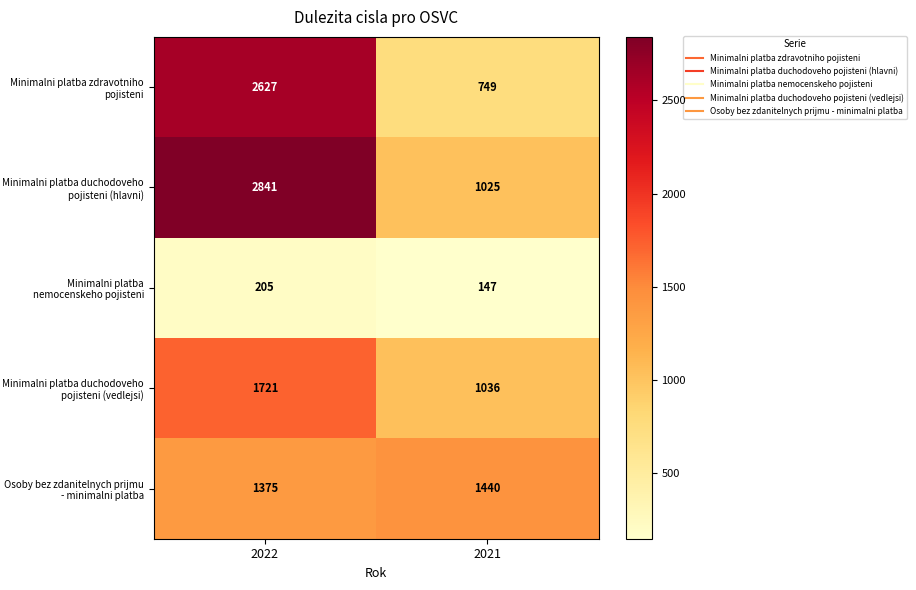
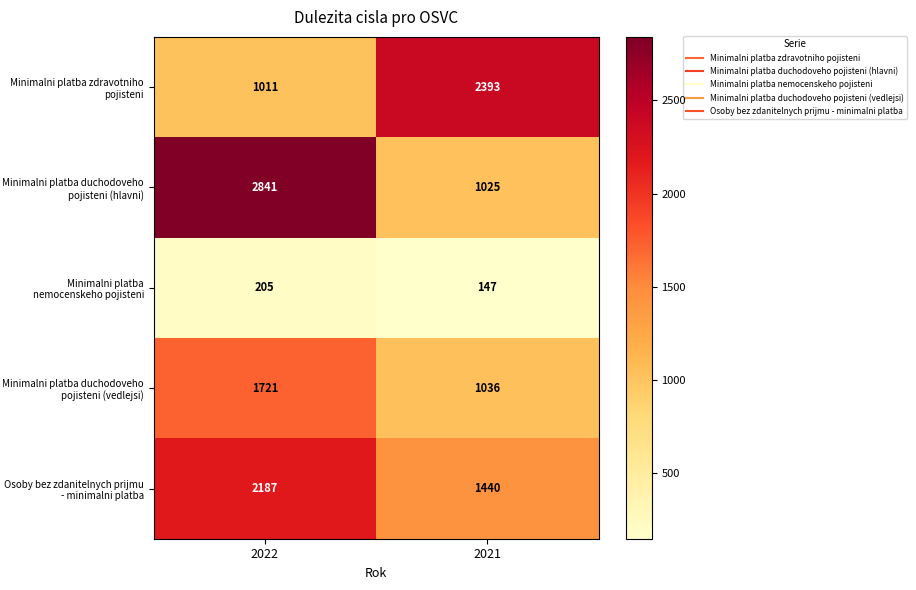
Minimalni platba zdravotniho pojisteni, 2022: 2627 -> 1011
Minimalni platba zdravotniho pojisteni, 2021: 749 -> 2393
Osoby bez zdanitelnych prijmu - minimalni platba, 2022: 1375 -> 2187
